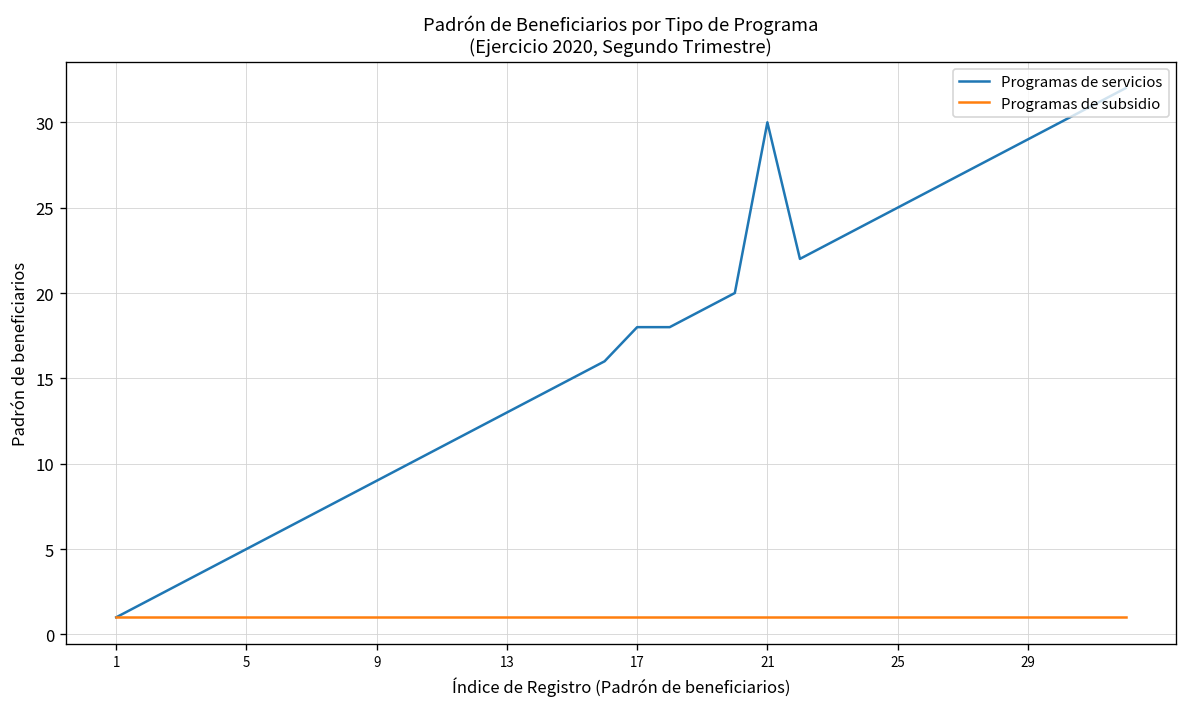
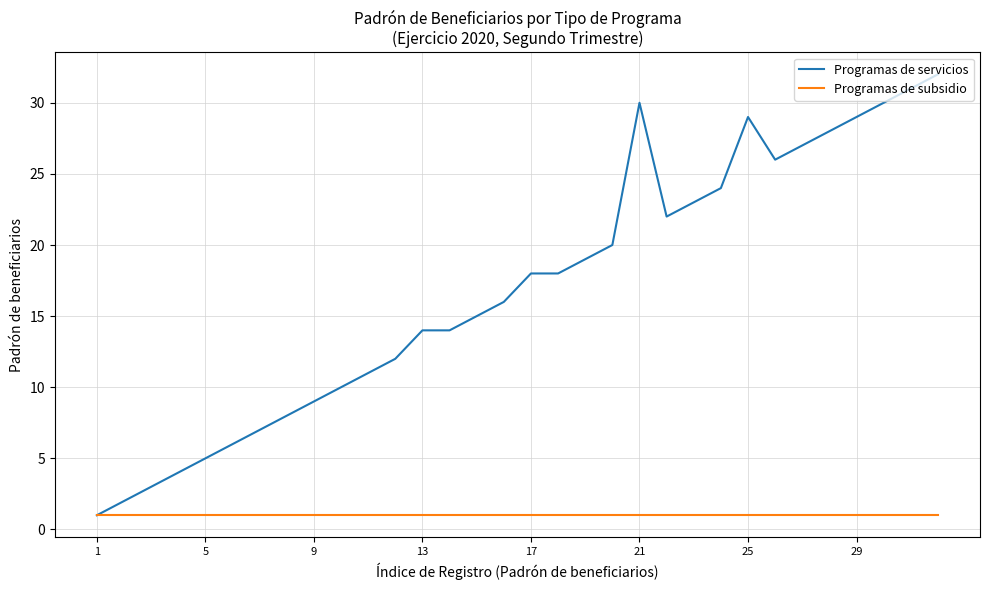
Programas de servicios, 13: 13 -> 14
Programas de servicios, 25: 25 -> 29
